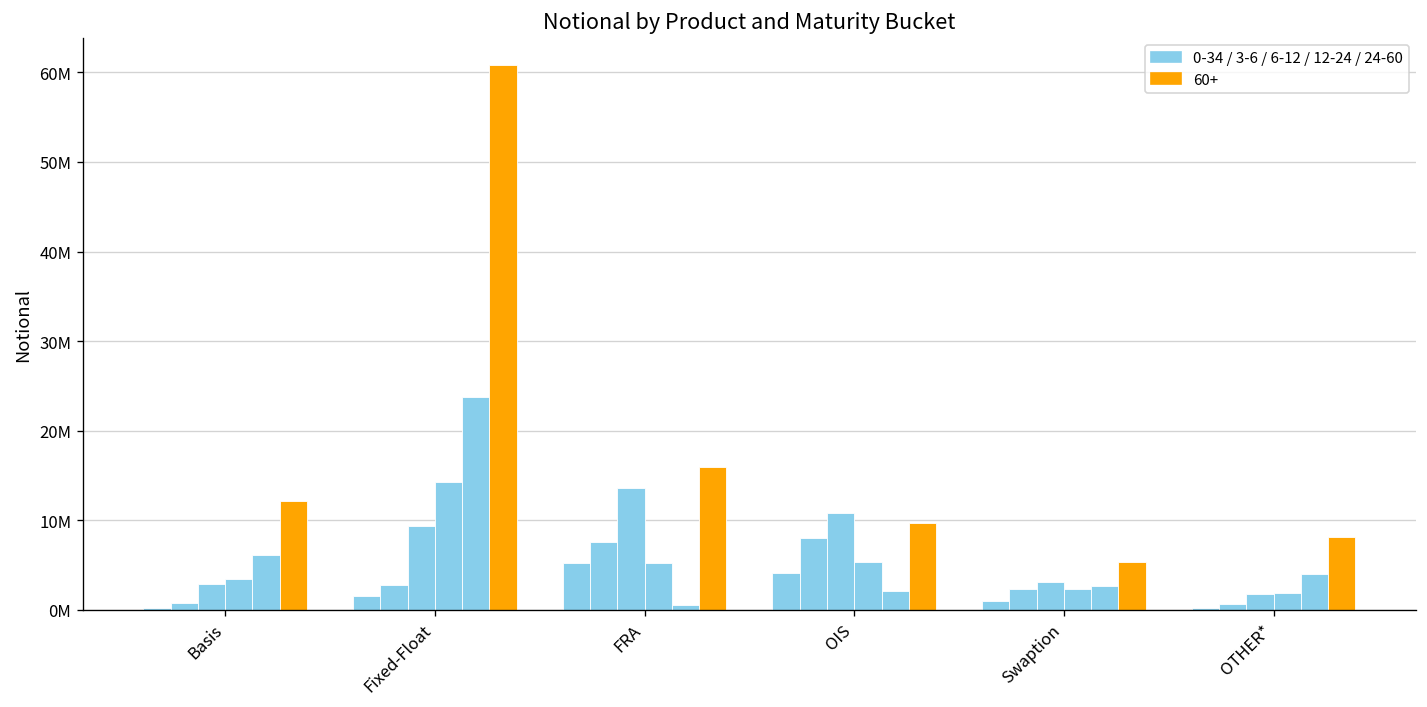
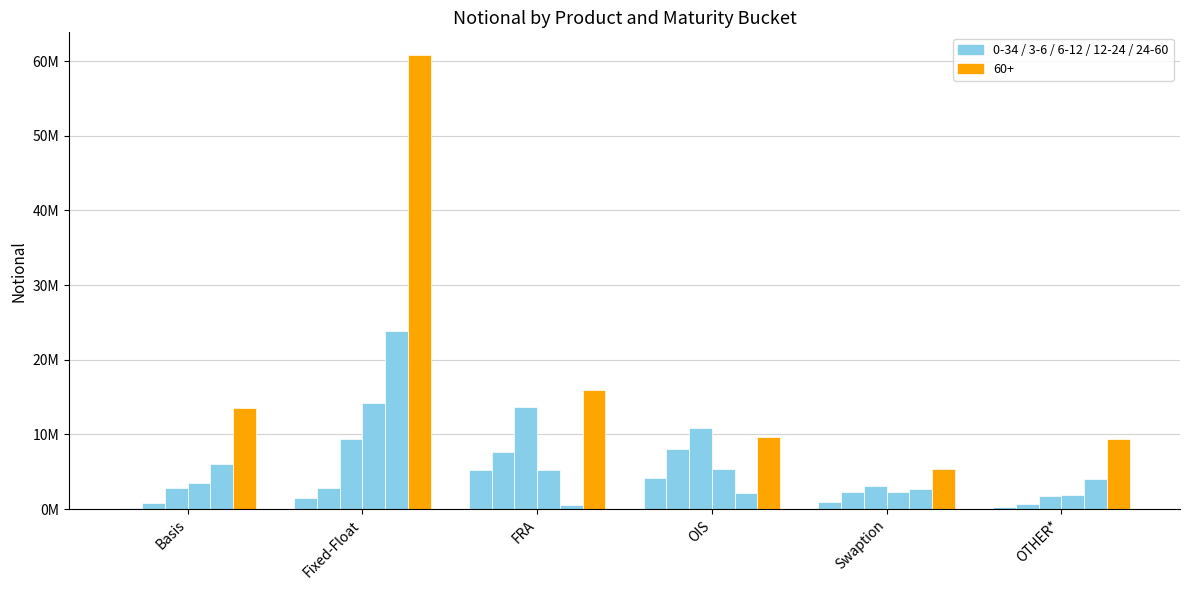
60+, Basis: 12000000 -> 14000000
60+, OTHER*: 8000000 -> 9000000
